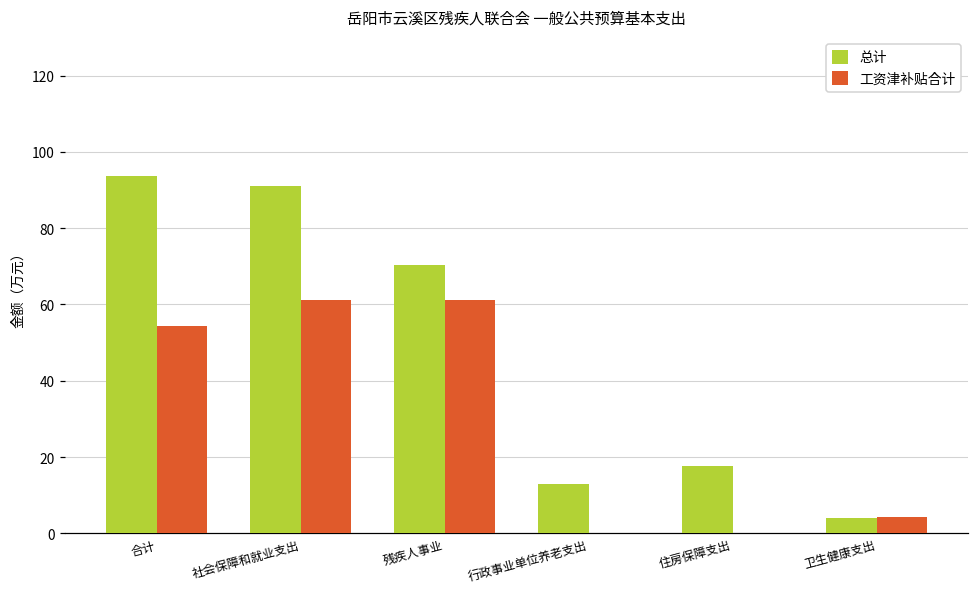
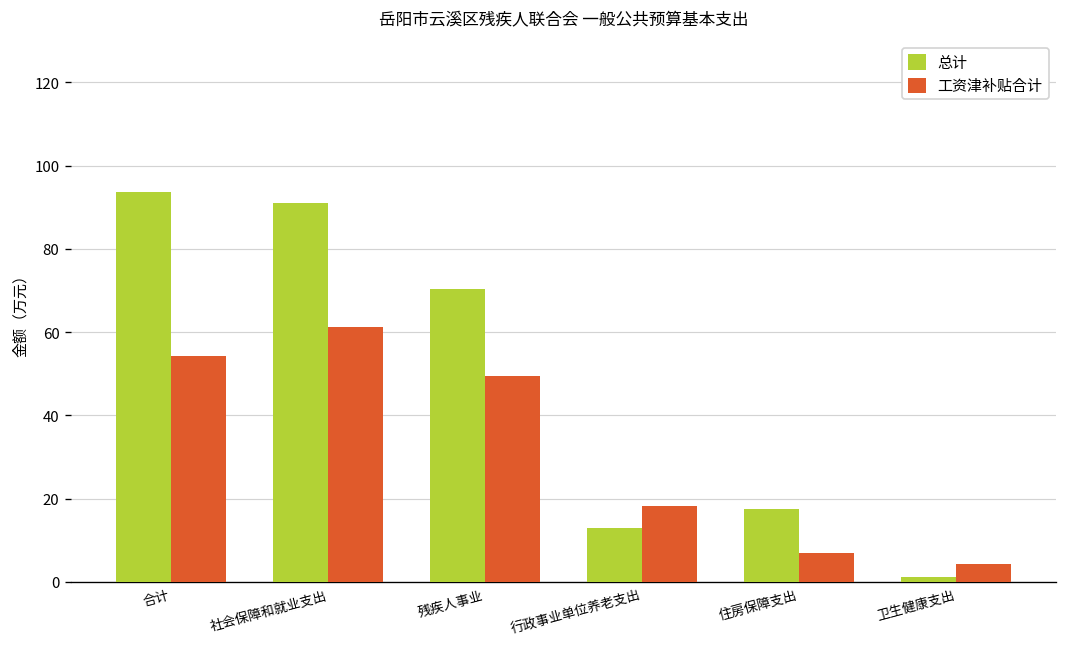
工资津补贴合计, 残疾人事业: 61 -> 50
工资津补贴合计, 行政事业单位养老支出: 0 -> 18
工资津补贴合计, 住房保障支出: 0 -> 7
总计, 卫生健康支出: 4 -> 1
